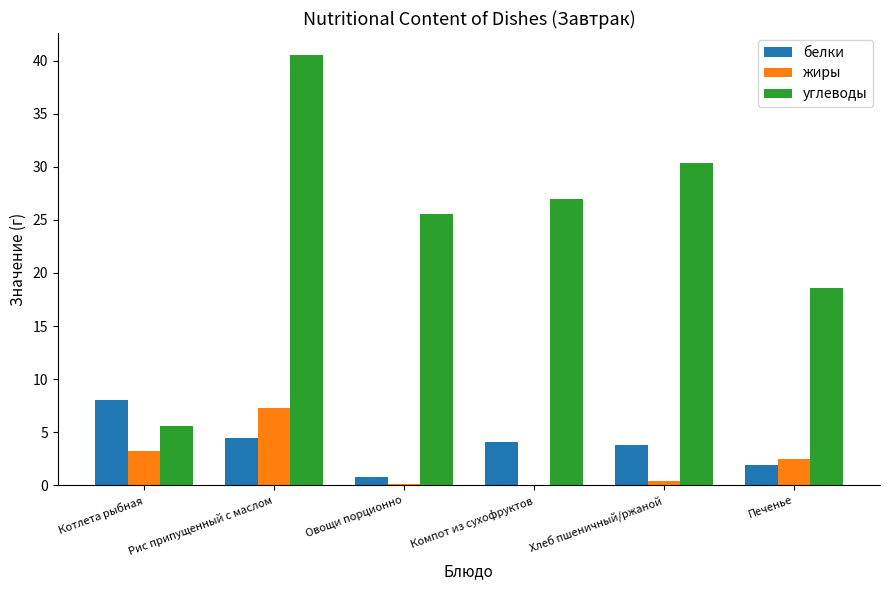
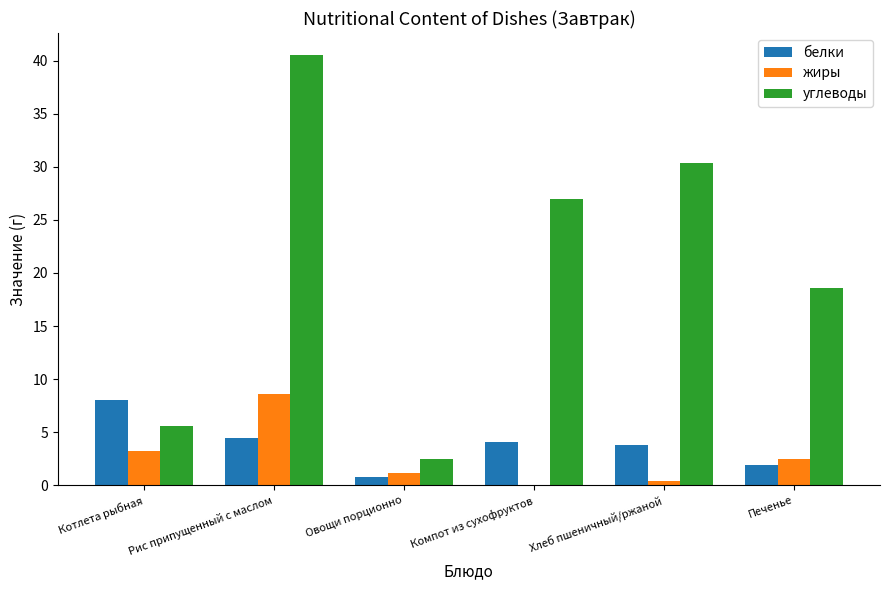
жиры, Рис припущенный с маслом: 7.3 -> 8.6
жиры, Овощи порционно: 0.1 -> 1.2
углеводы, Овощи порционно: 25.6 -> 2.5
